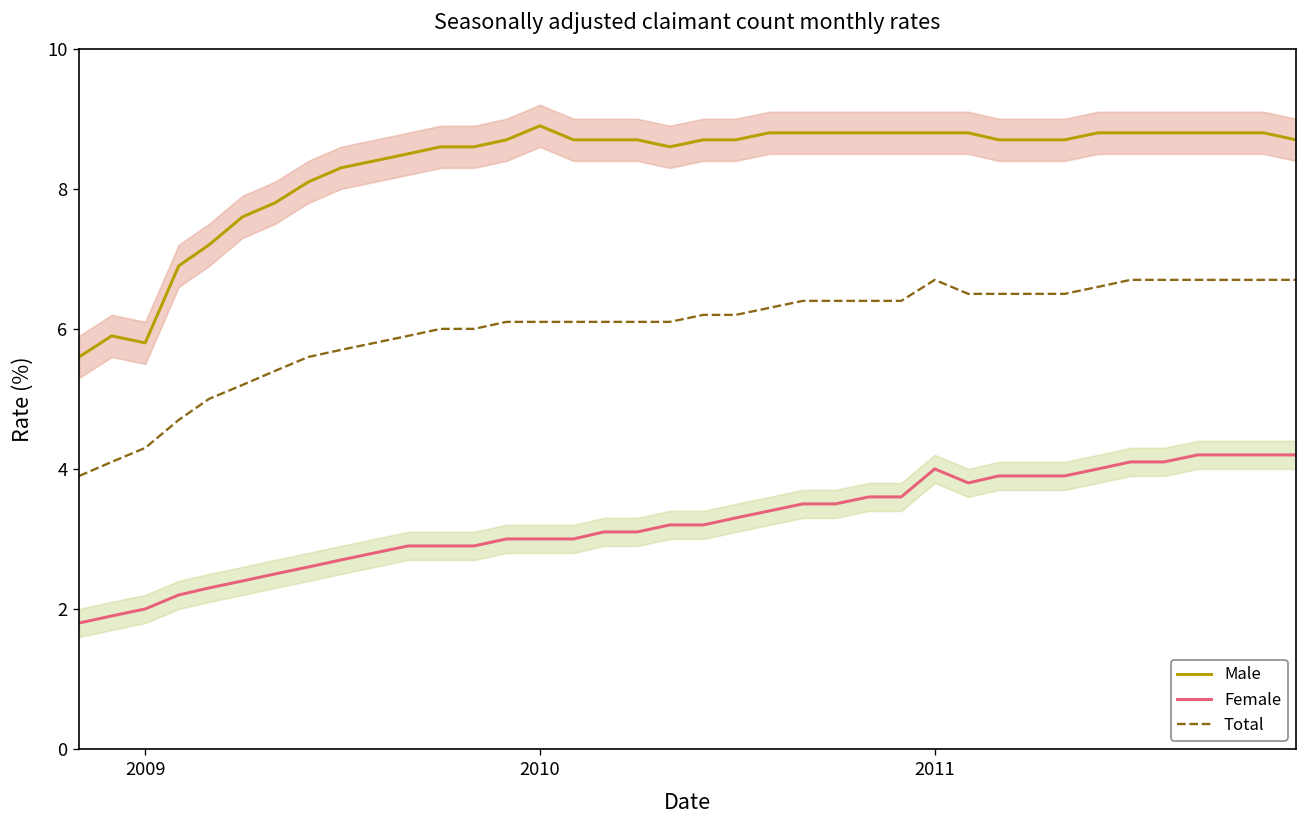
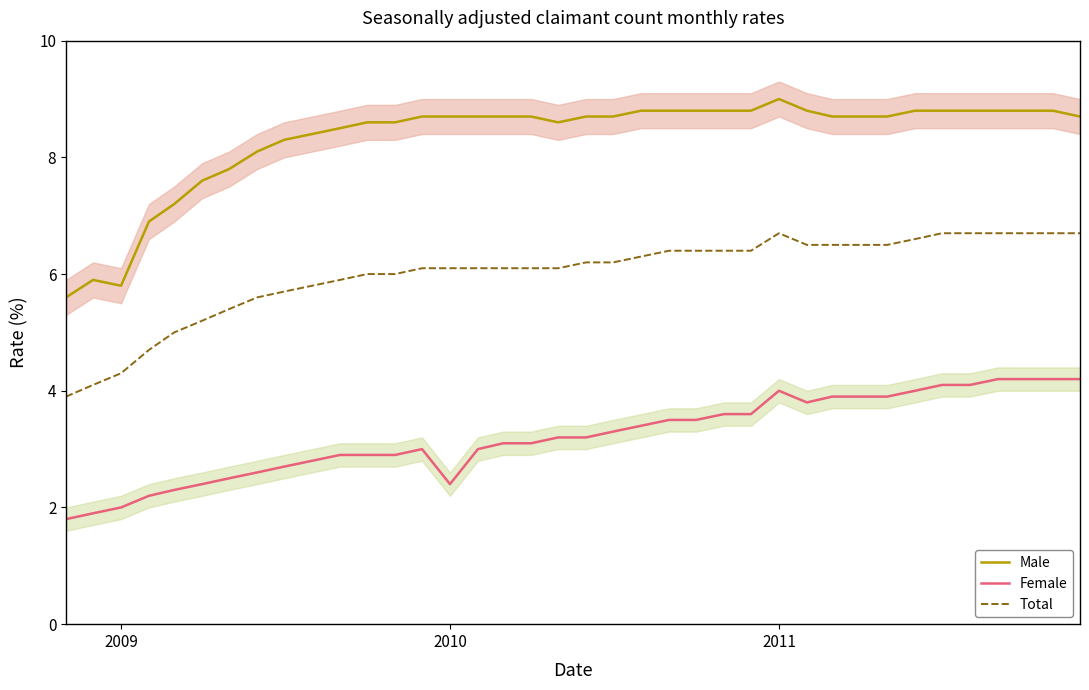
Male, 2010: 8.9 -> 8.7
Female, 2010: 3.0 -> 2.4
Male, 2011: 8.8 -> 9.0
